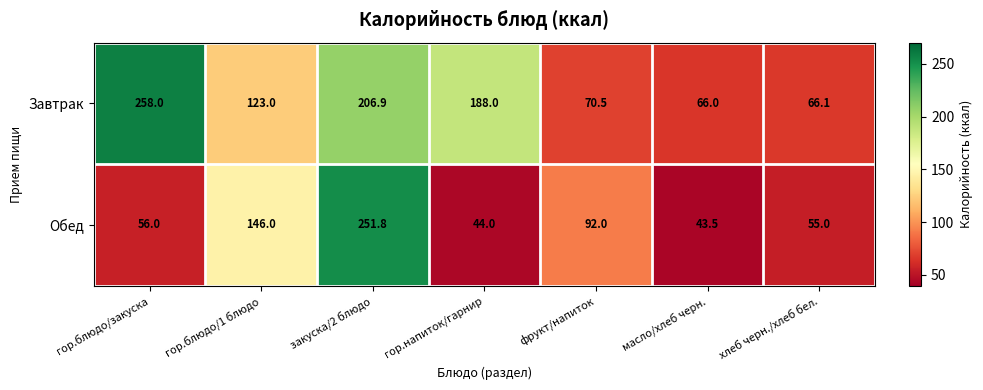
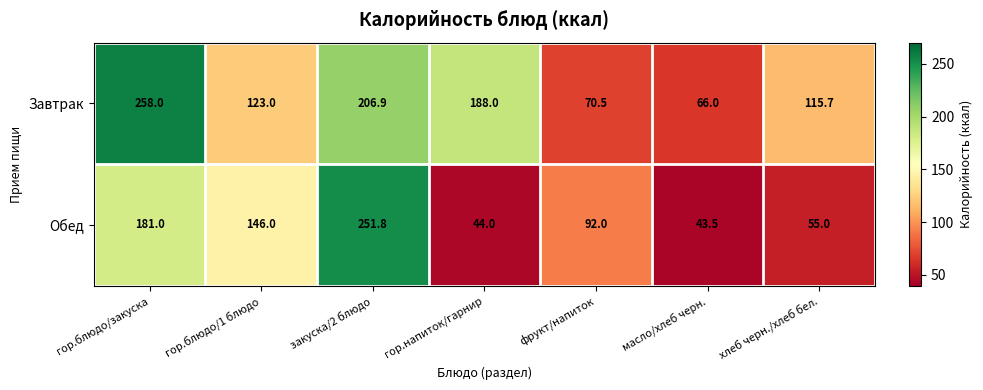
Завтрак, хлеб черн./хлеб бел.: 66.1 -> 115.7
Обед, гор.блюдо/закуска: 56.0 -> 181.0
